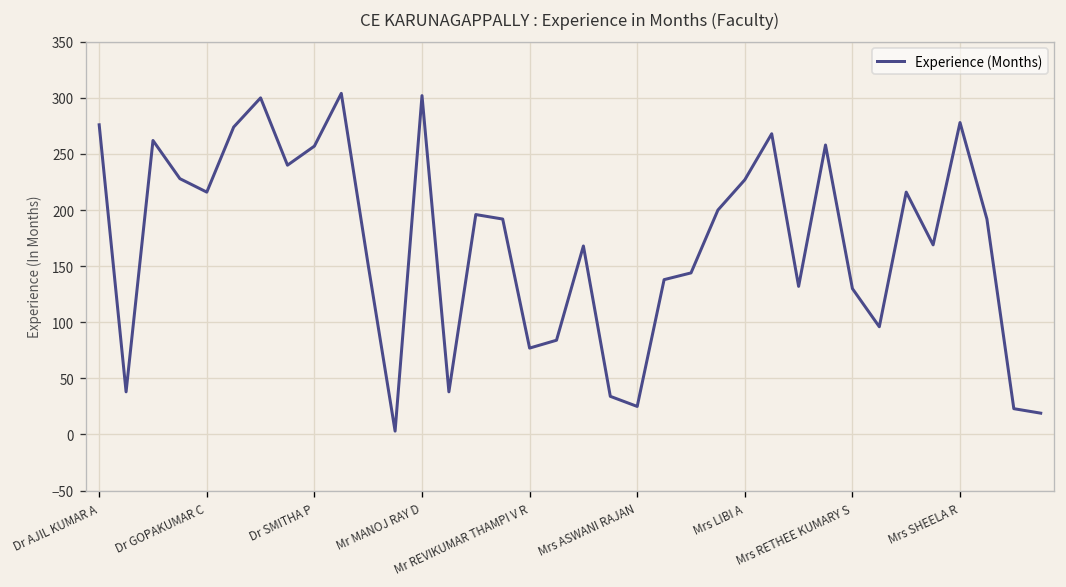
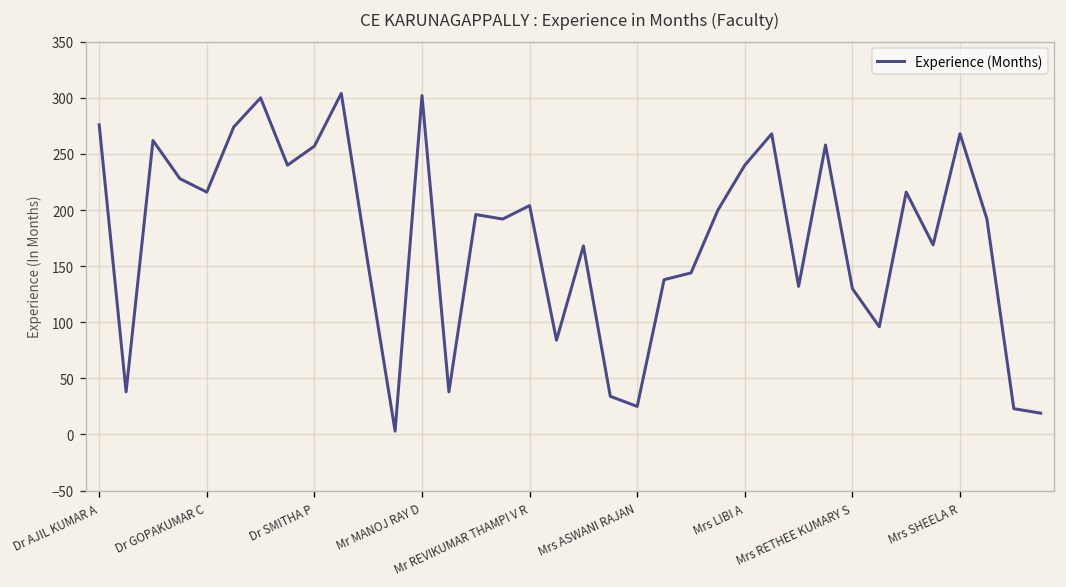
Mr REVIKUMAR THAMPI V R: 80 -> 200
Mrs LIBI A: 230 -> 240
Mrs SHEELA R: 280 -> 270
